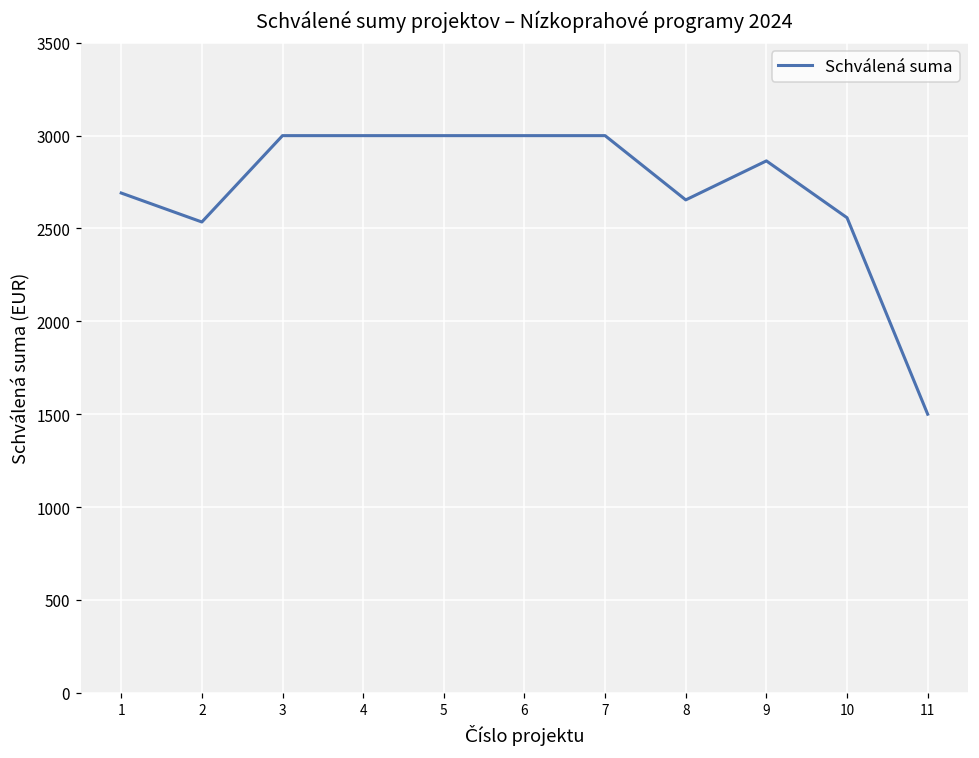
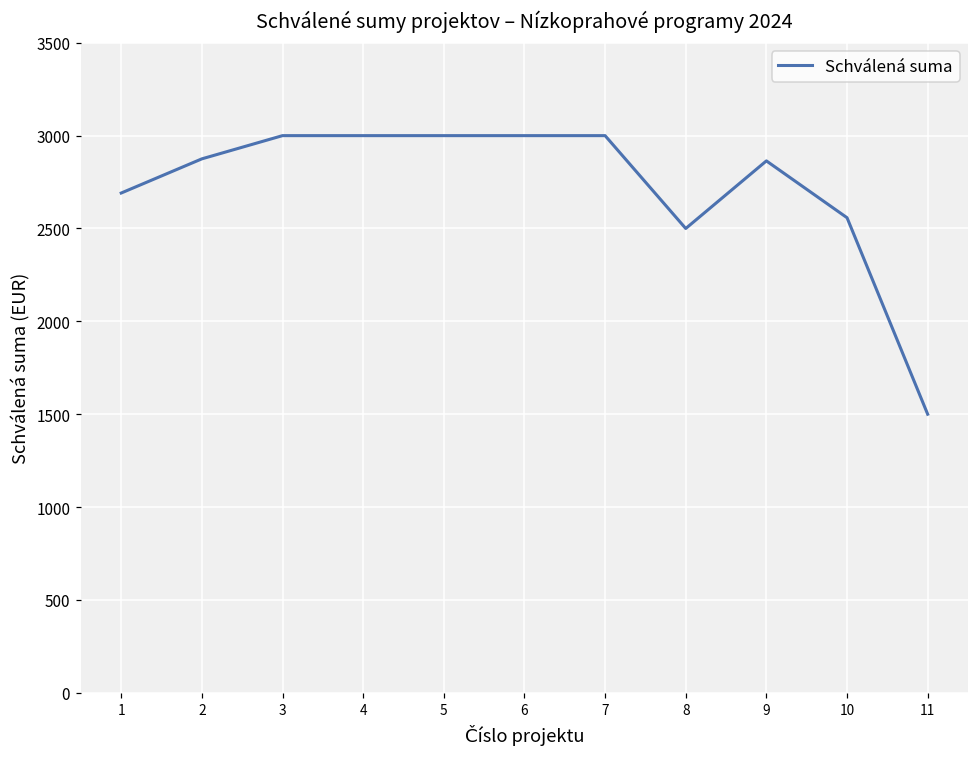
2: 2540 -> 2880
8: 2650 -> 2500
